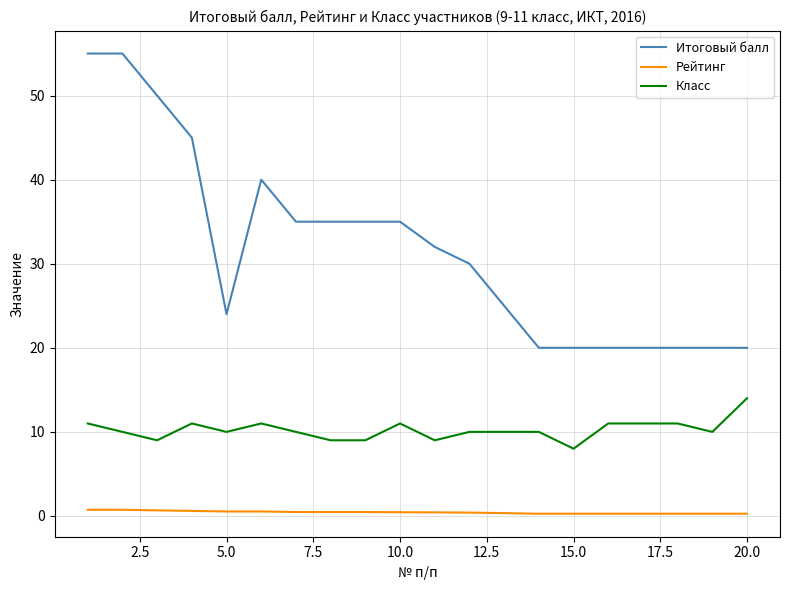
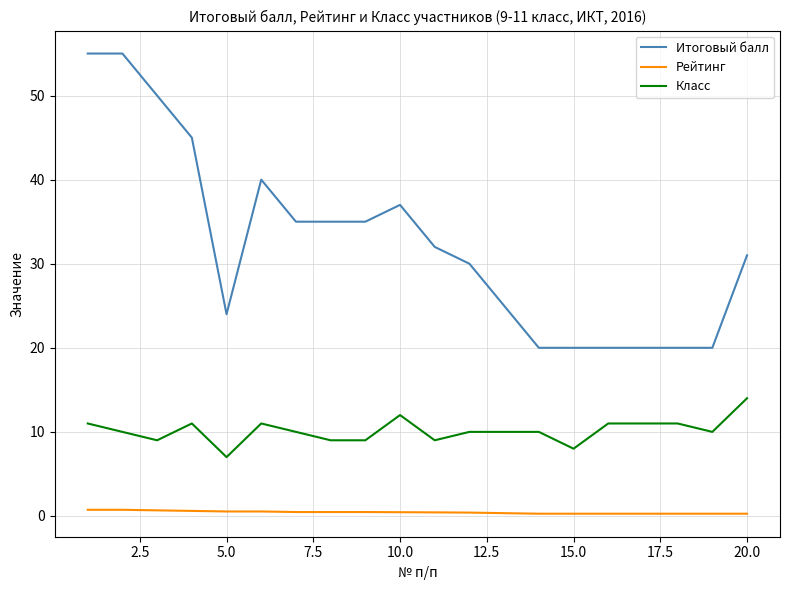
Класс, 5.0: 10 -> 7
Итоговый балл, 10.0: 35 -> 37
Класс, 10.0: 11 -> 12
Итоговый балл, 20.0: 20 -> 31
